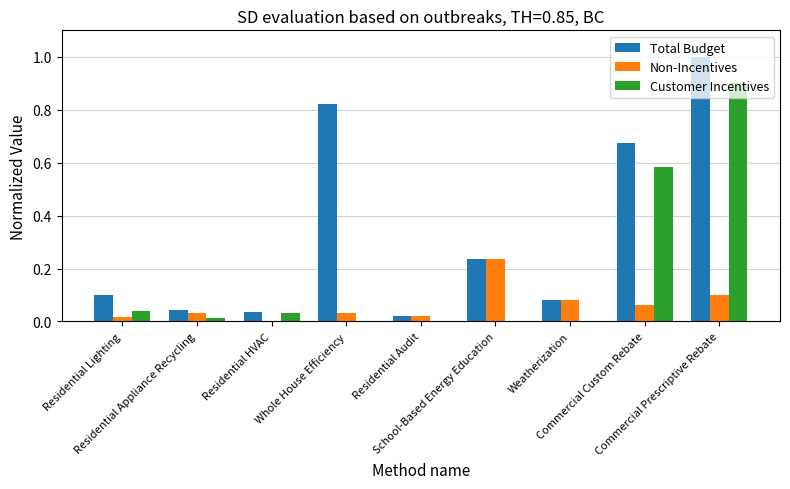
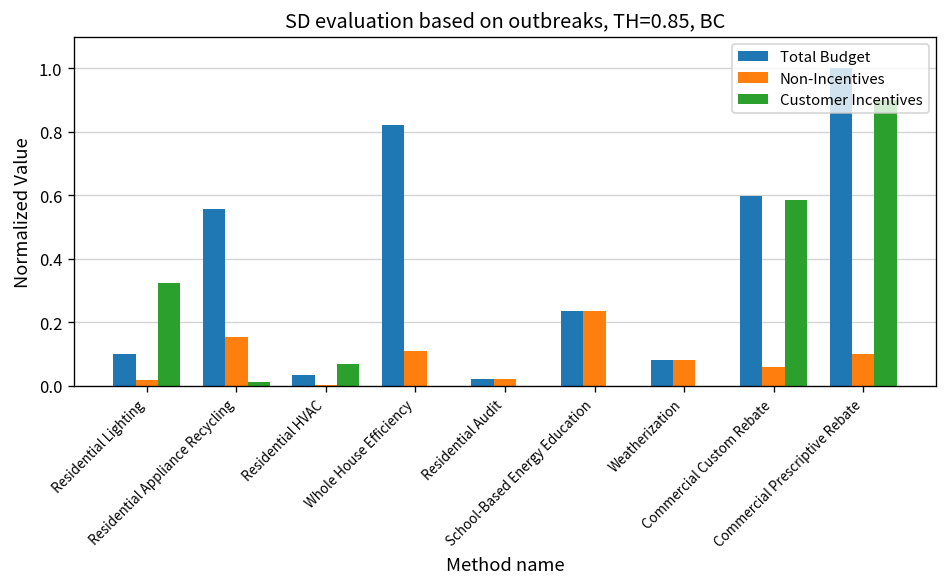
Customer Incentives, Residential Lighting: 0.04 -> 0.32
Total Budget, Residential Appliance Recycling: 0.04 -> 0.56
Non-Incentives, Residential Appliance Recycling: 0.03 -> 0.15
Customer Incentives, Residential HVAC: 0.03 -> 0.07
Non-Incentives, Whole House Efficiency: 0.03 -> 0.11
Total Budget, Commercial Custom Rebate: 0.68 -> 0.60
